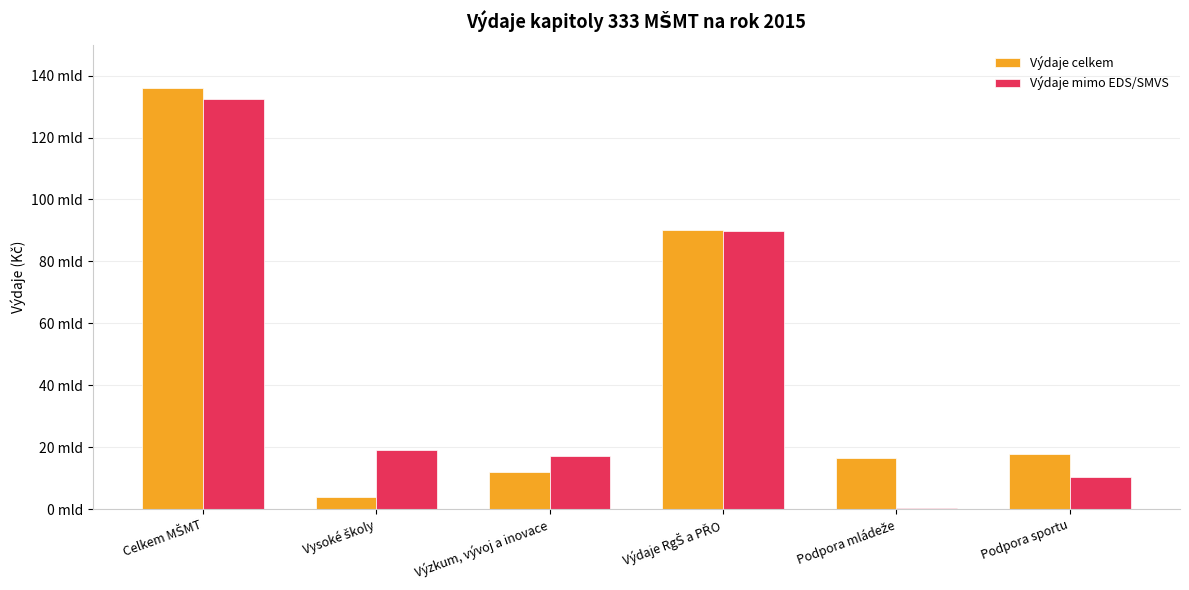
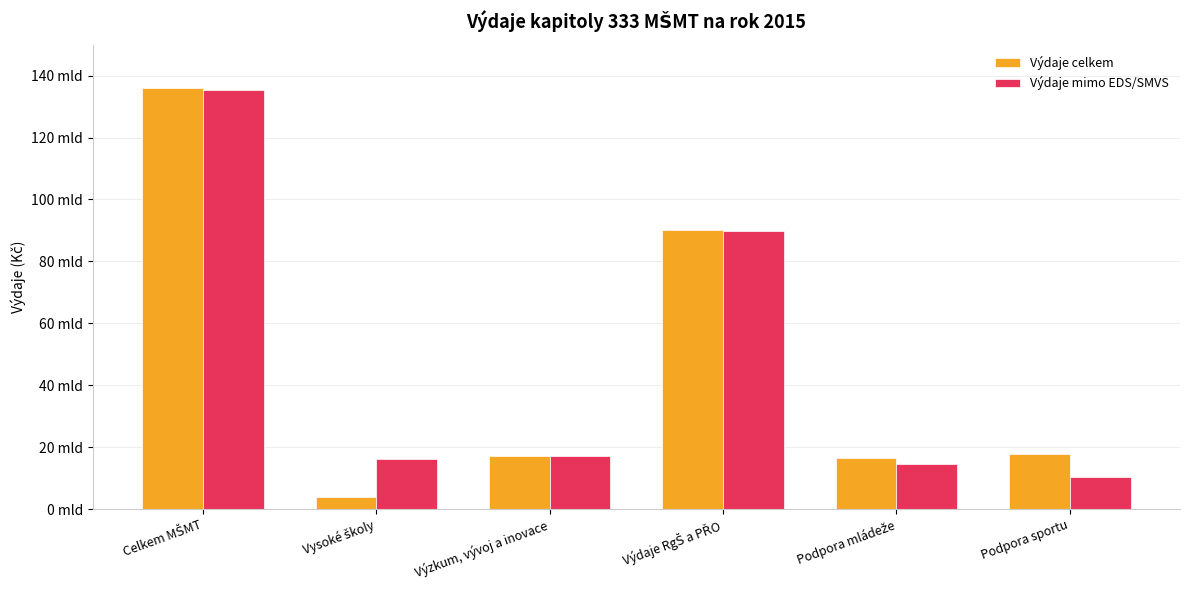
Výdaje mimo EDS/SMVS, Celkem MŠMT: 133 mld -> 135 mld
Výdaje mimo EDS/SMVS, Vysoké školy: 19 mld -> 16 mld
Výdaje celkem, Výzkum, vývoj a inovace: 12 mld -> 17 mld
Výdaje mimo EDS/SMVS, Podpora mládeže: 0 mld -> 15 mld
